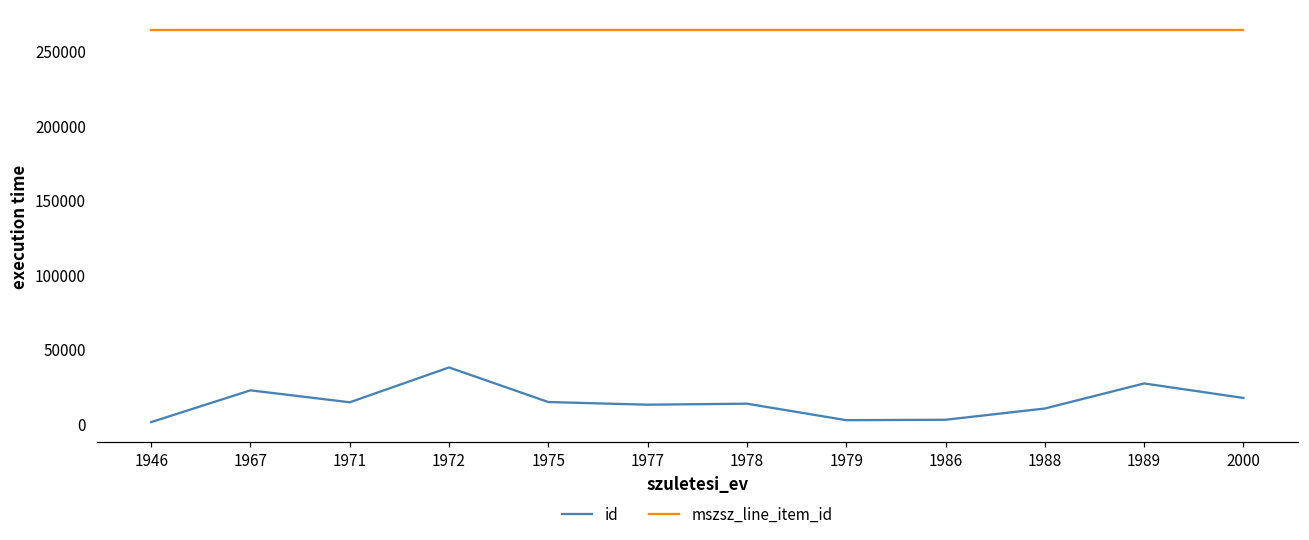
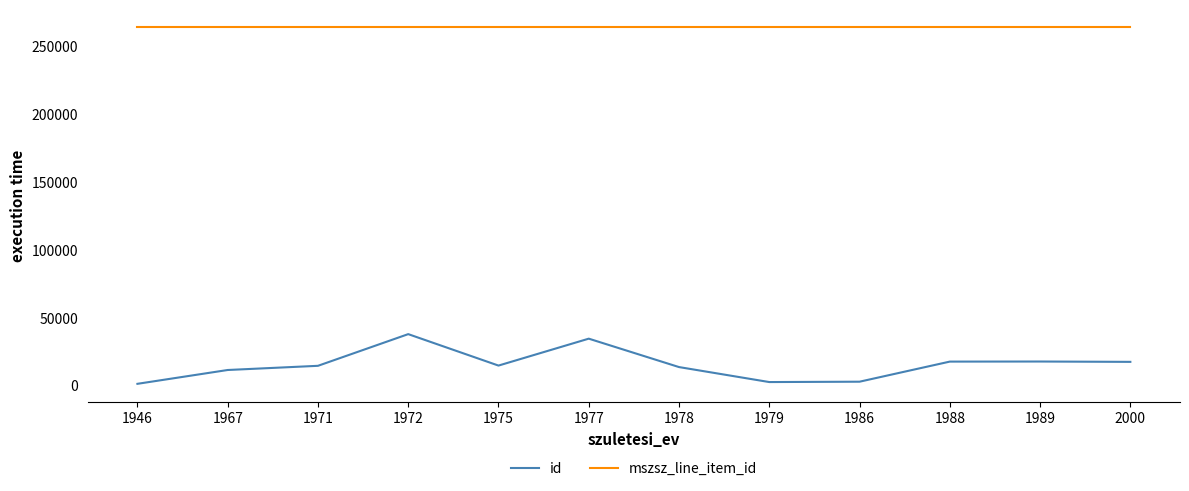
id, 1967: 22000 -> 11000
id, 1977: 13000 -> 34000
id, 1988: 10000 -> 17000
id, 1989: 27000 -> 17000
